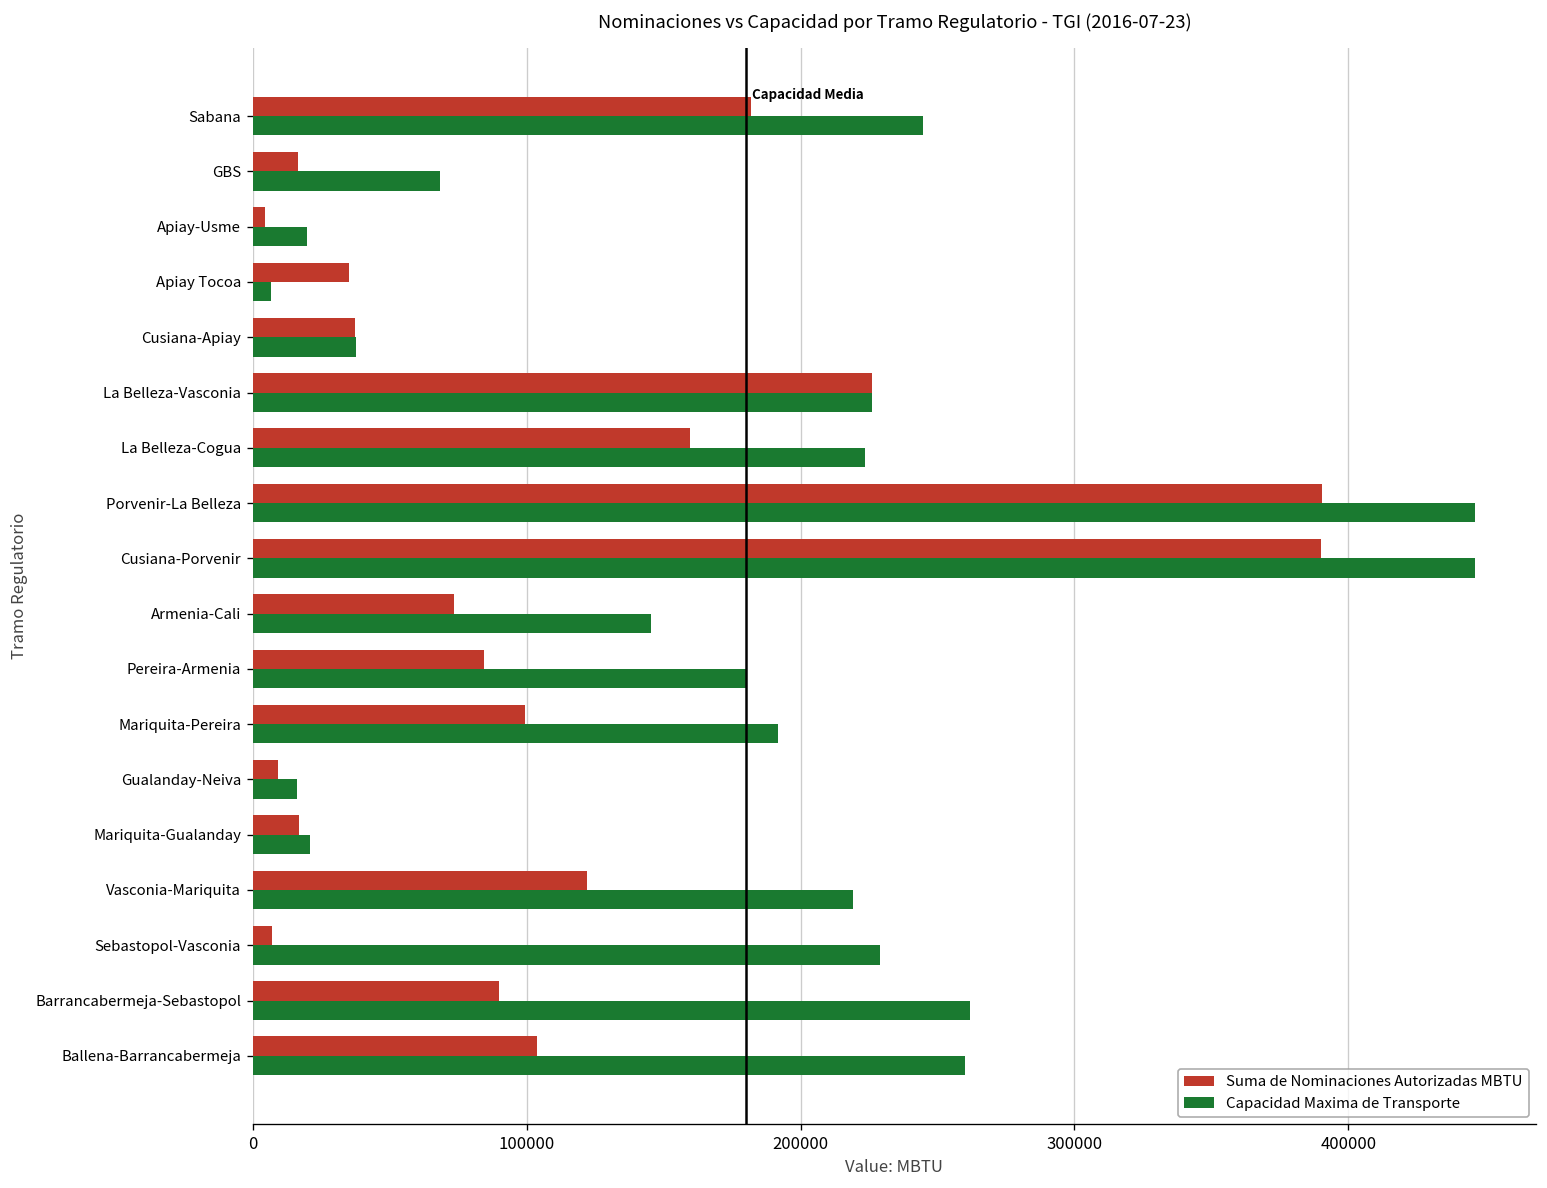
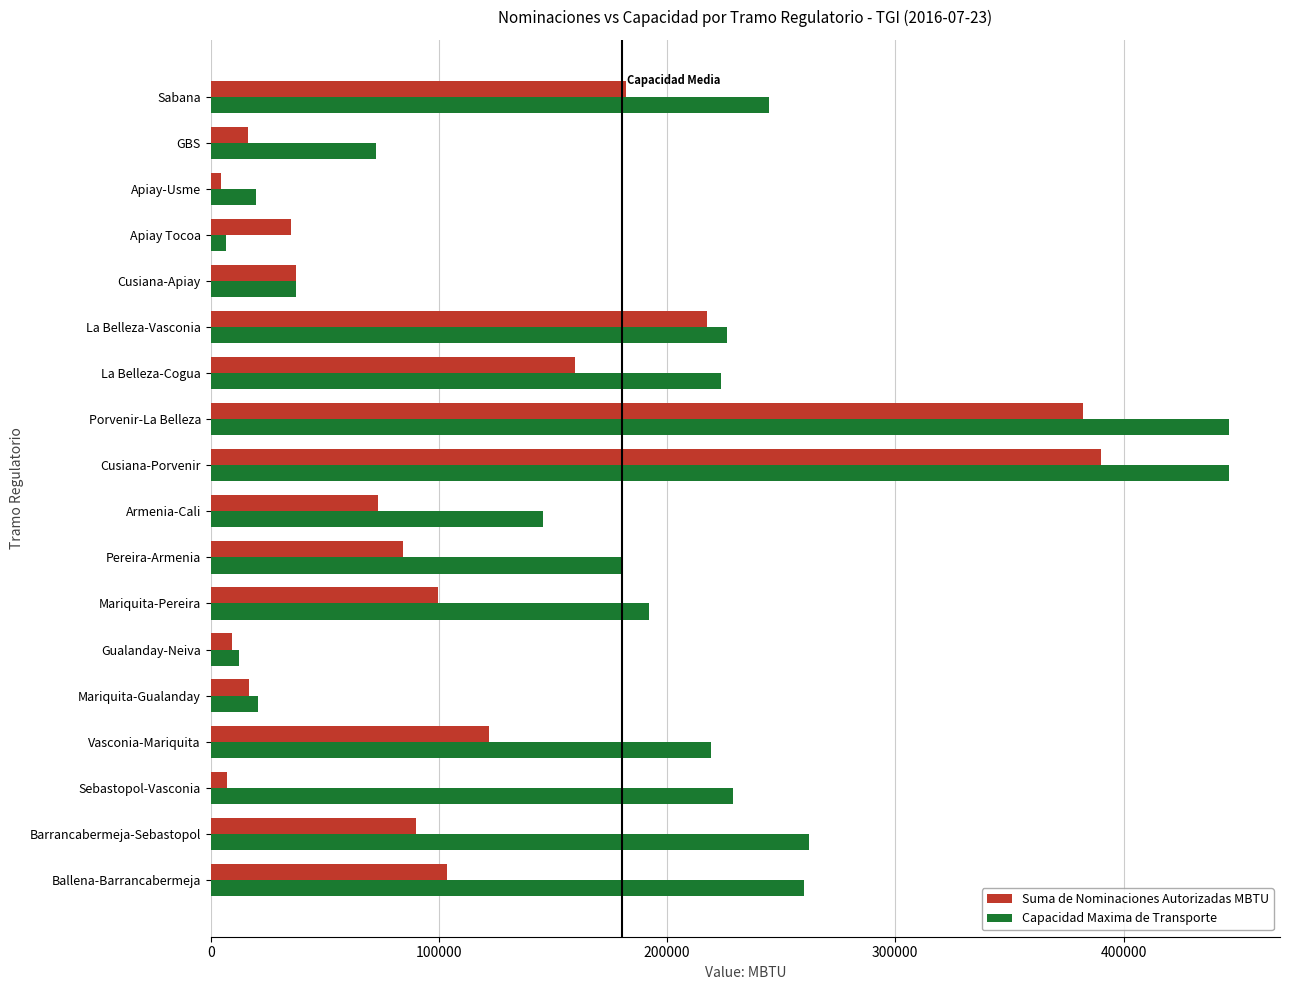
Capacidad Maxima de Transporte, GBS: 68000 -> 73000
Suma de Nominaciones Autorizadas MBTU, La Belleza-Vasconia: 226000 -> 218000
Suma de Nominaciones Autorizadas MBTU, Porvenir-La Belleza: 390000 -> 382000
Capacidad Maxima de Transporte, Gualanday-Neiva: 16000 -> 12000
